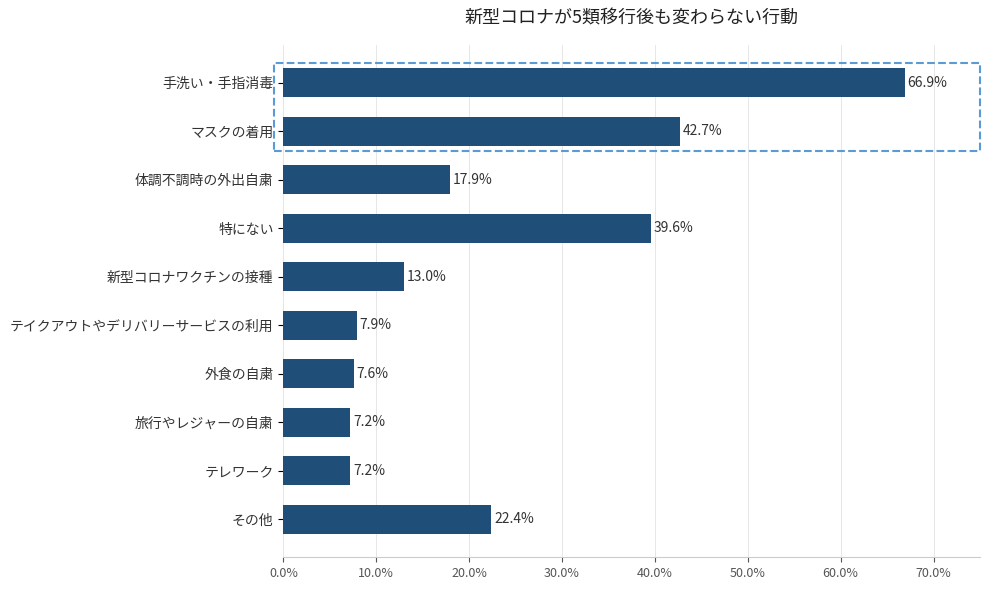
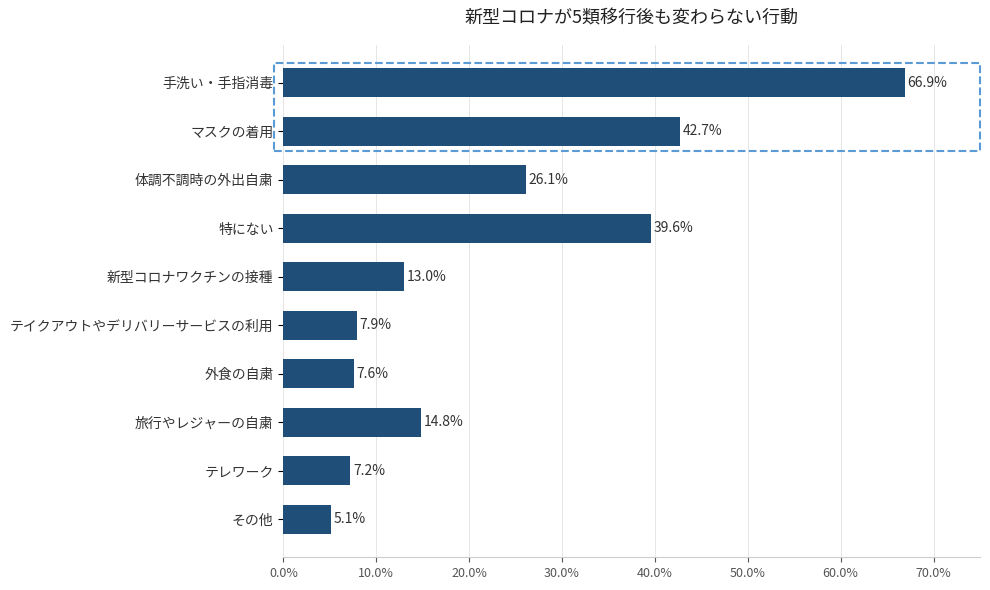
体調不調時の外出自粛: 17.9% -> 26.1%
旅行やレジャーの自粛: 7.2% -> 14.8%
その他: 22.4% -> 5.1%
